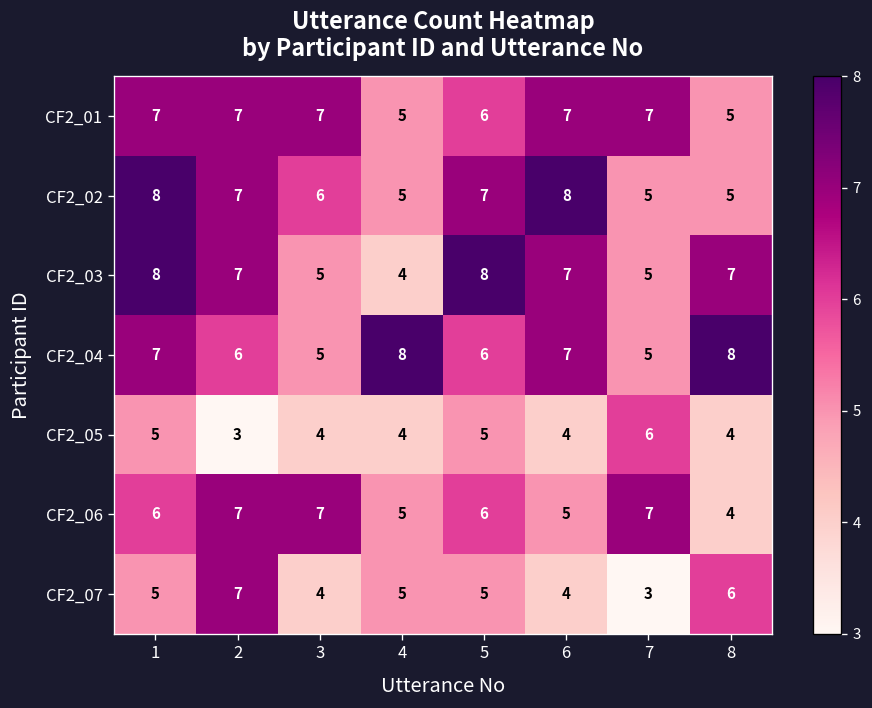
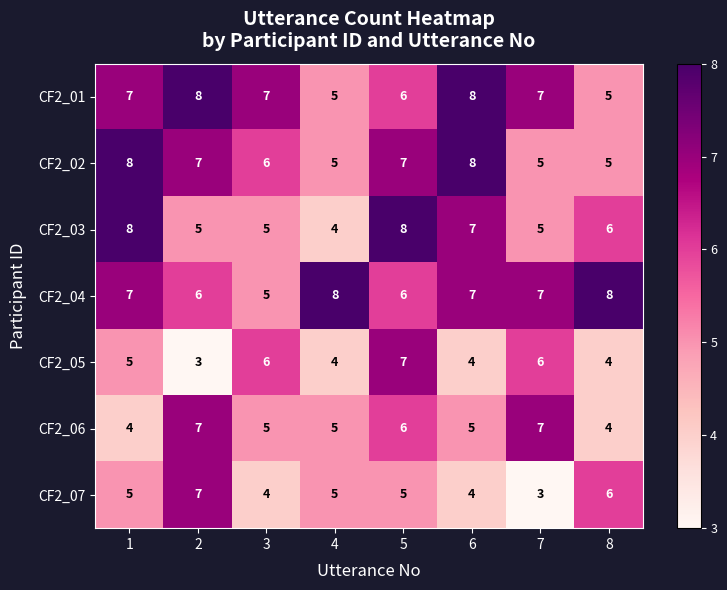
CF2_01, 2: 7 -> 8
CF2_01, 6: 7 -> 8
CF2_03, 2: 7 -> 5
CF2_03, 8: 7 -> 6
CF2_04, 7: 5 -> 7
CF2_05, 3: 4 -> 6
CF2_05, 5: 5 -> 7
CF2_06, 1: 6 -> 4
CF2_06, 3: 7 -> 5
